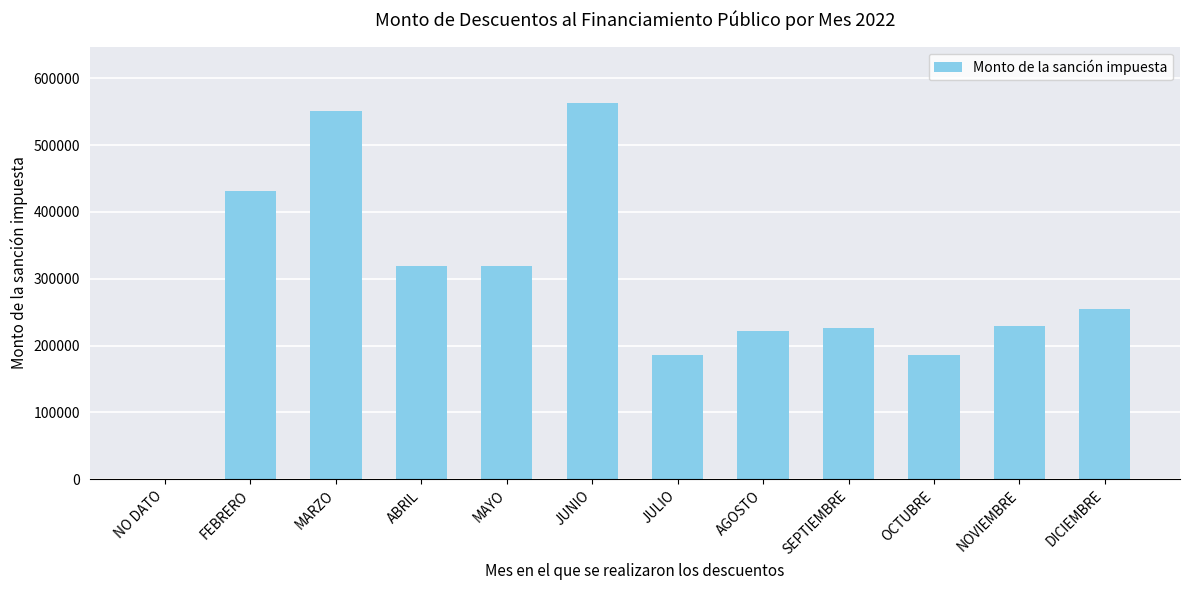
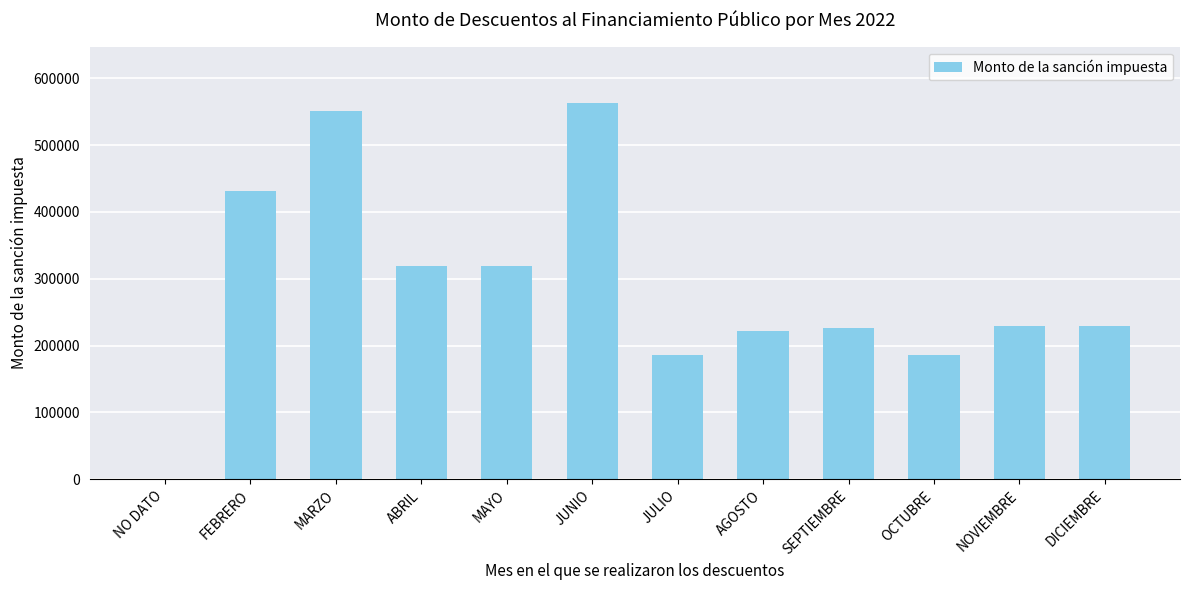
DICIEMBRE: 250000 -> 230000
